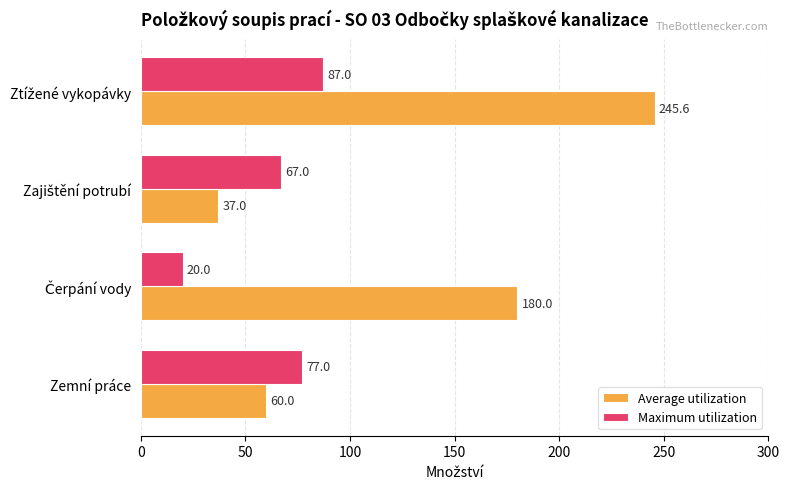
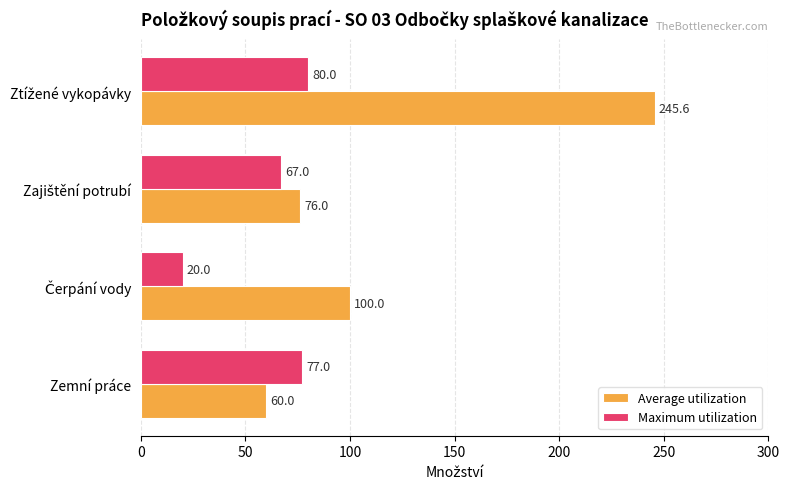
Maximum utilization, Ztížené vykopávky: 87.0 -> 80.0
Average utilization, Zajištění potrubí: 37.0 -> 76.0
Average utilization, Čerpání vody: 180.0 -> 100.0
